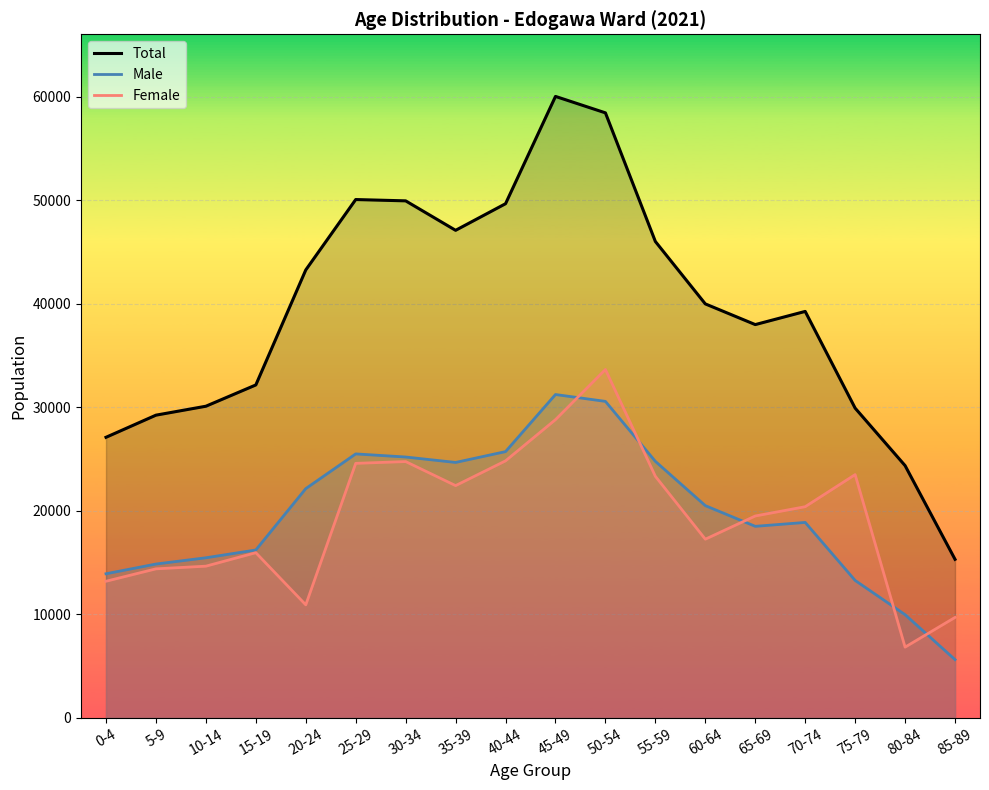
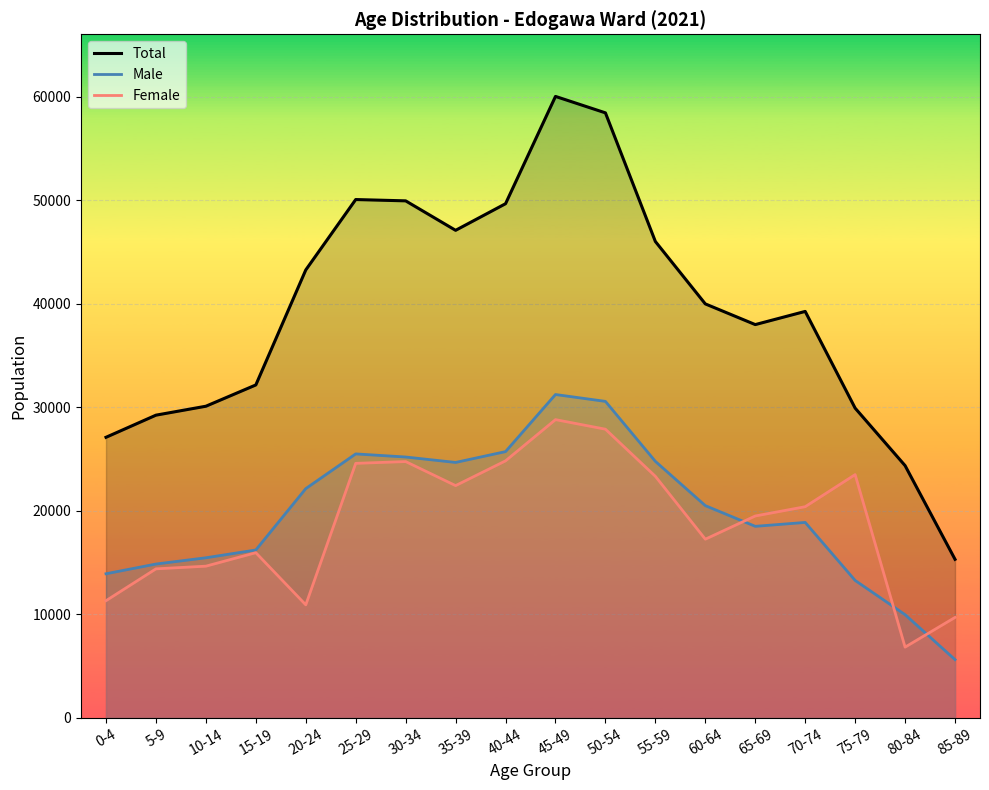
Female, 0-4: 13200 -> 11300
Female, 50-54: 33700 -> 27900
